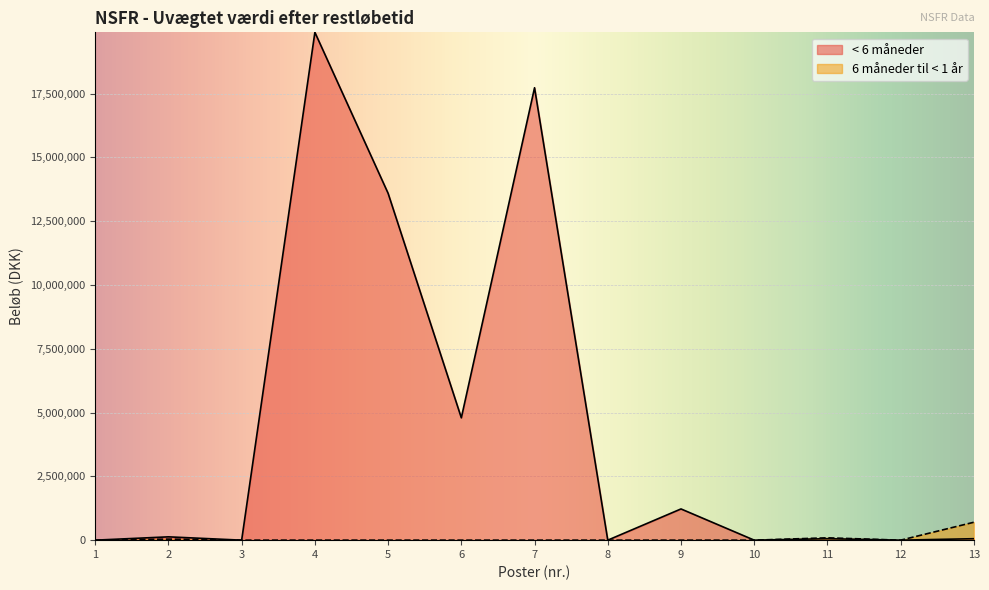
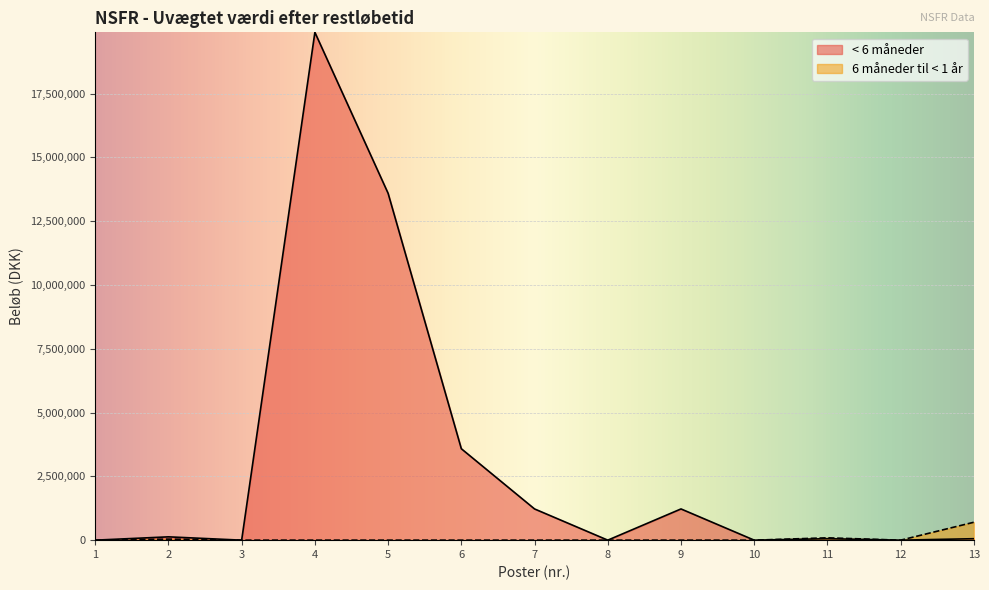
< 6 måneder, 6: 4,800,000 -> 3,600,000
< 6 måneder, 7: 17,700,000 -> 1,200,000
